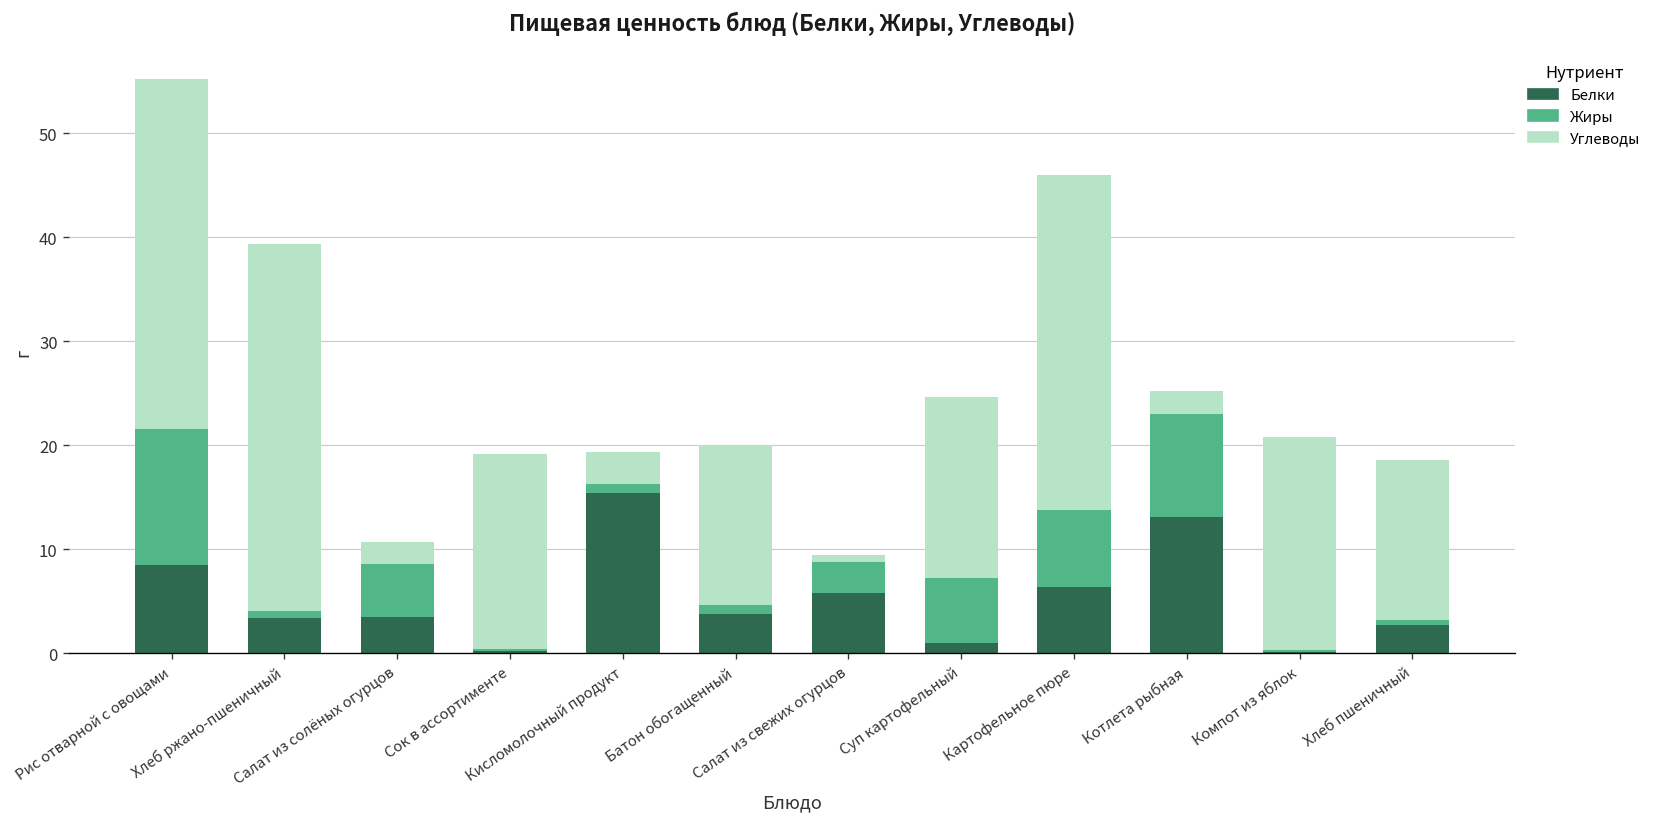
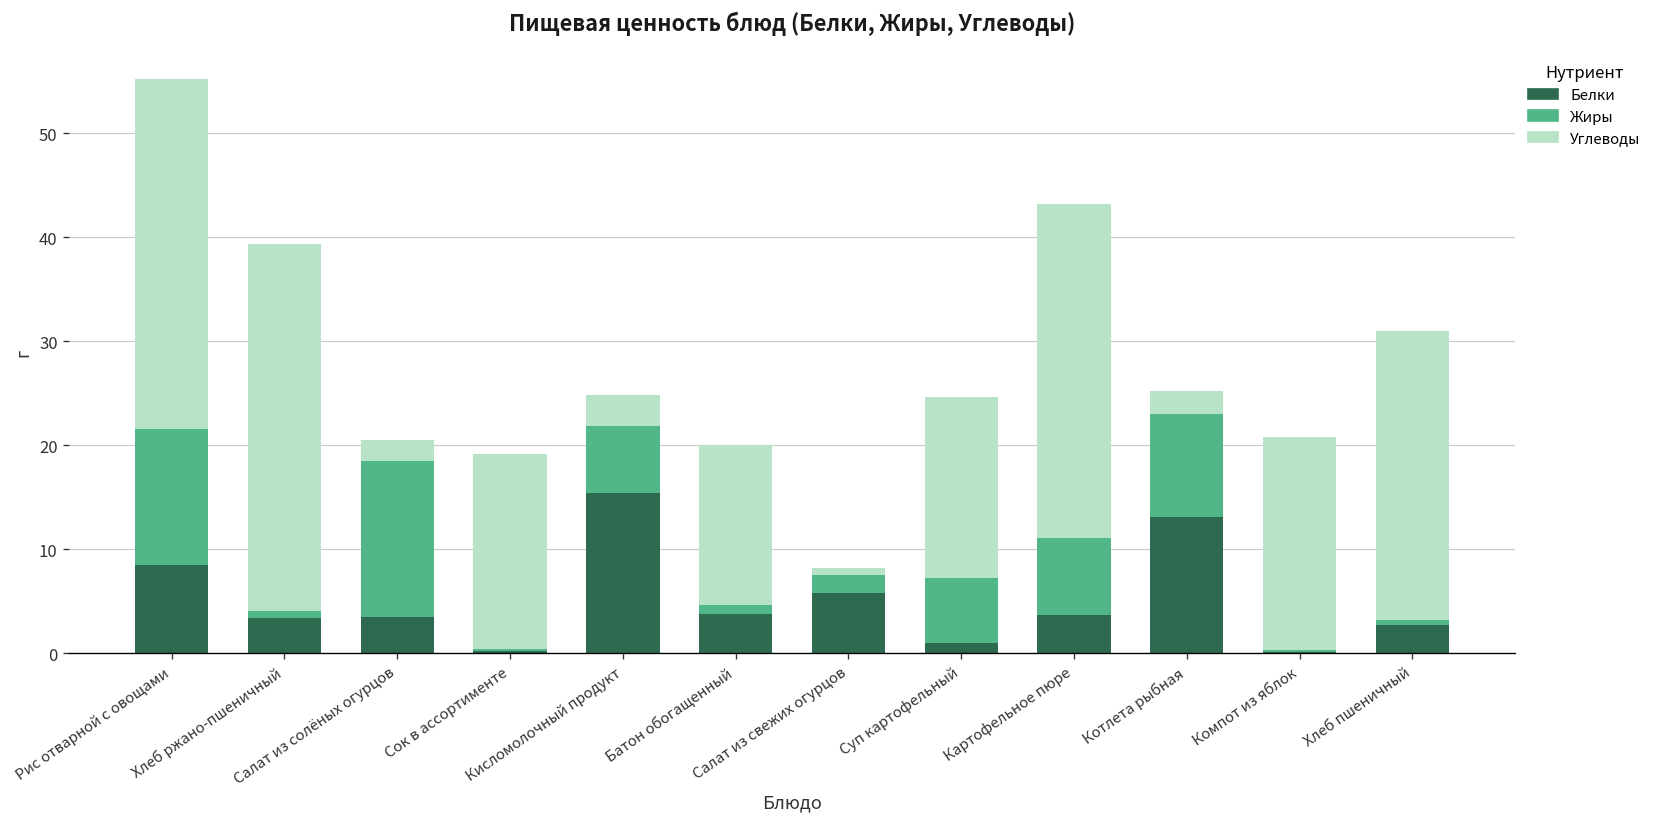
Жиры, Салат из солёных огурцов: 5 -> 15
Жиры, Кисломолочный продукт: 1 -> 6
Жиры, Салат из свежих огурцов: 3 -> 2
Белки, Картофельное пюре: 6 -> 4
Углеводы, Хлеб пшеничный: 15 -> 28
